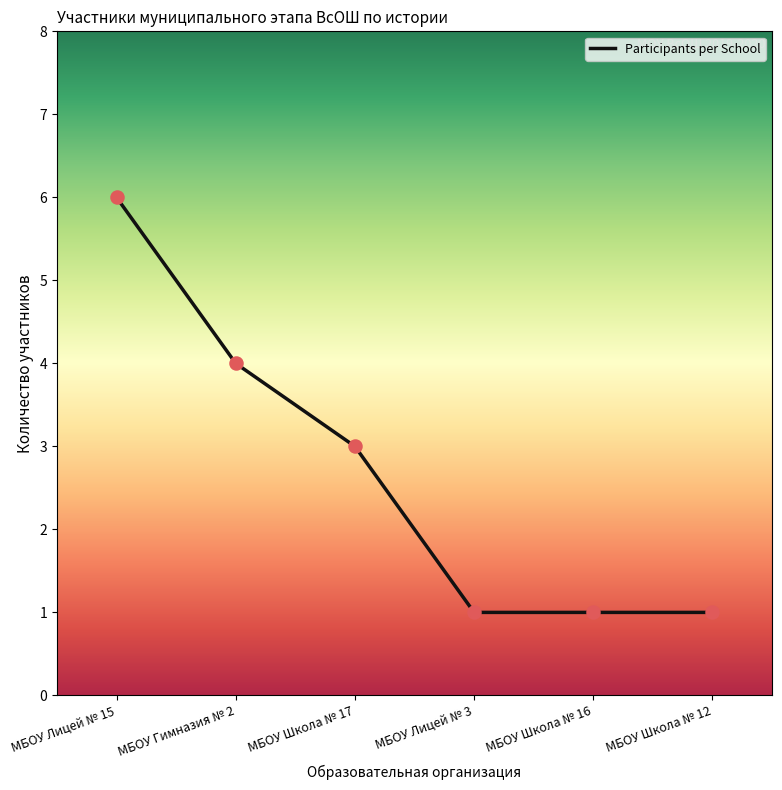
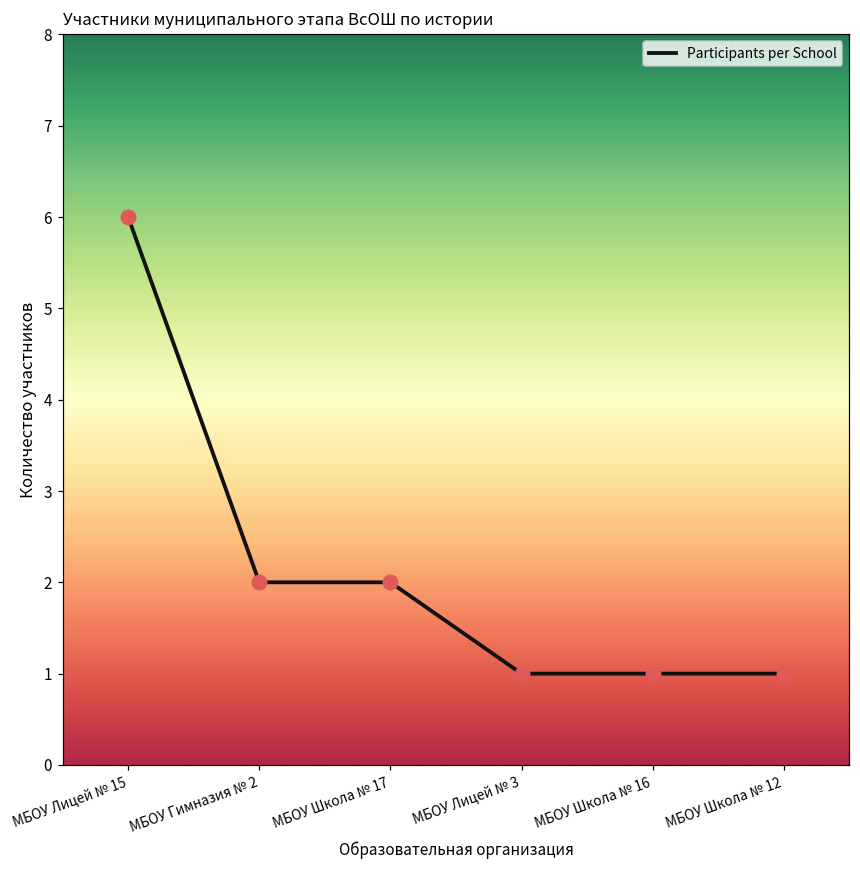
МБОУ Гимназия № 2: 4 -> 2
МБОУ Школа № 17: 3 -> 2
